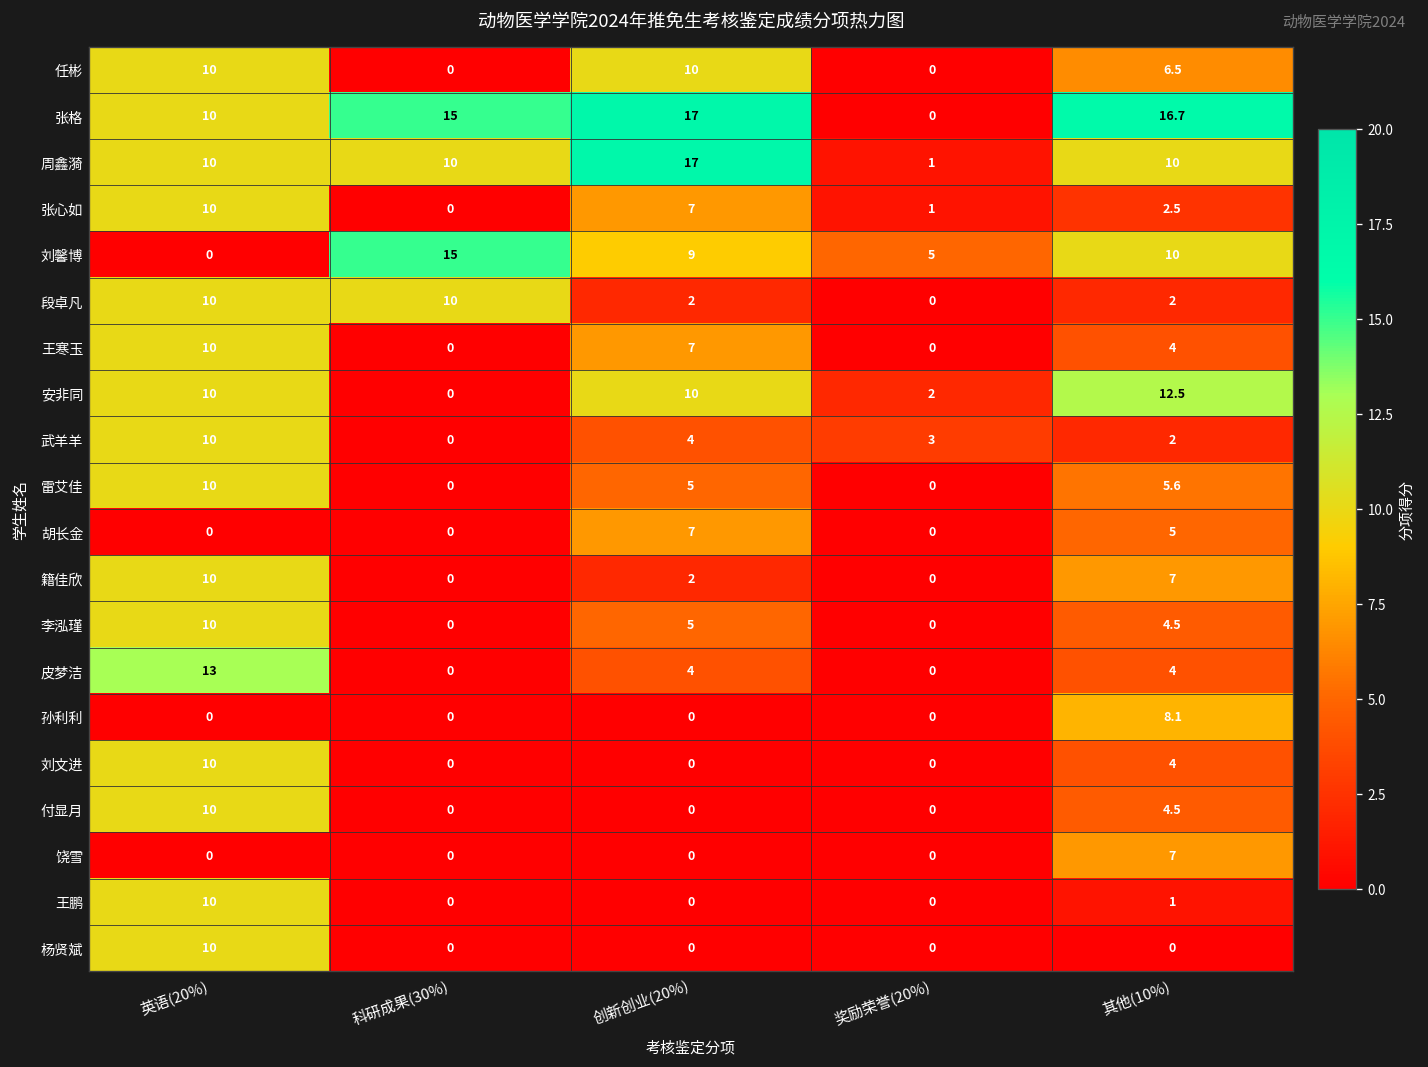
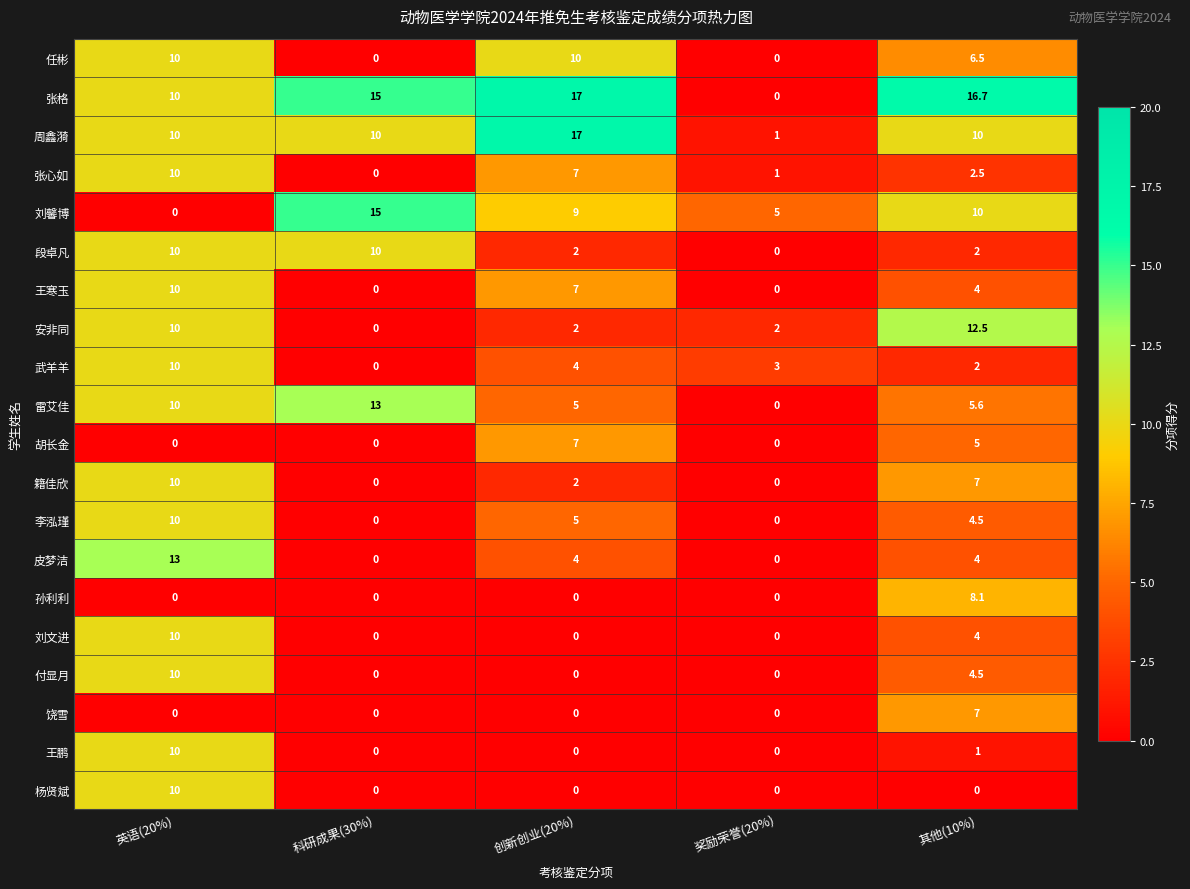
安非同, 创新创业(20%): 10 -> 2
雷艾佳, 科研成果(30%): 0 -> 13
